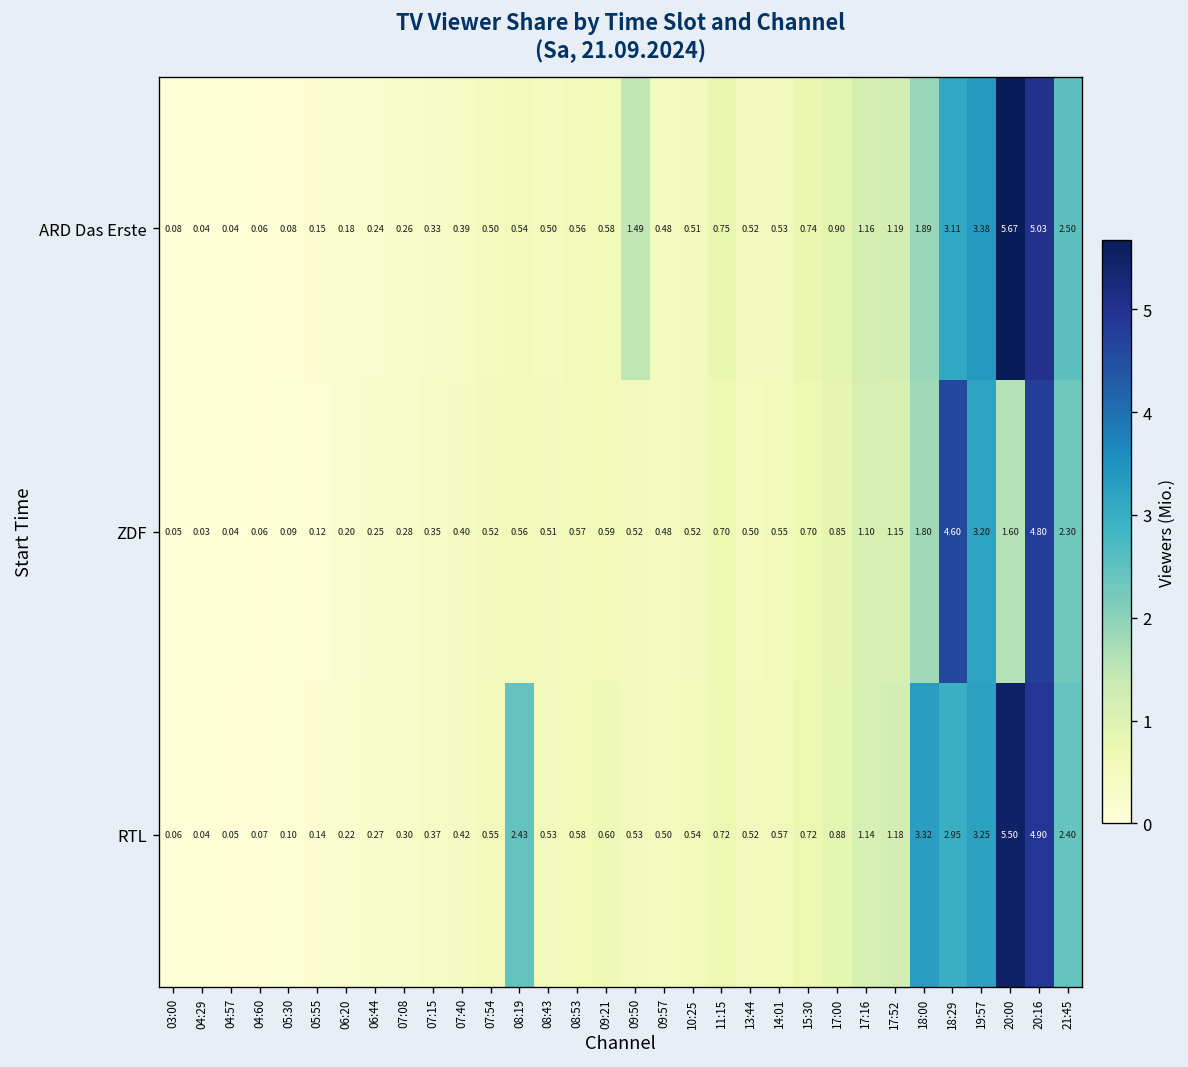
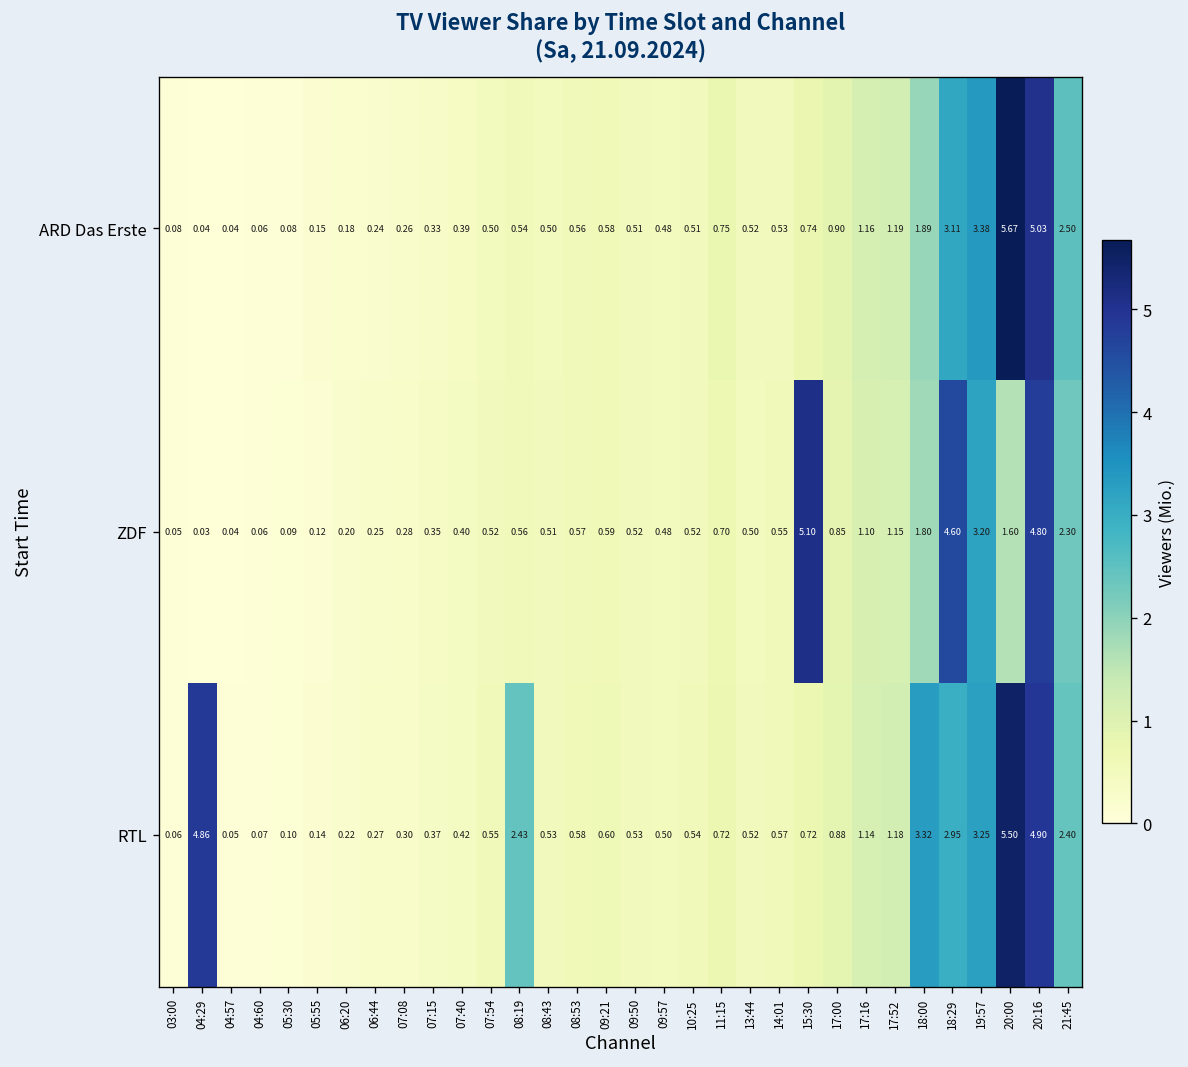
ARD Das Erste, 09:50: 1.49 -> 0.51
ZDF, 15:30: 0.70 -> 5.10
RTL, 04:29: 0.04 -> 4.86
